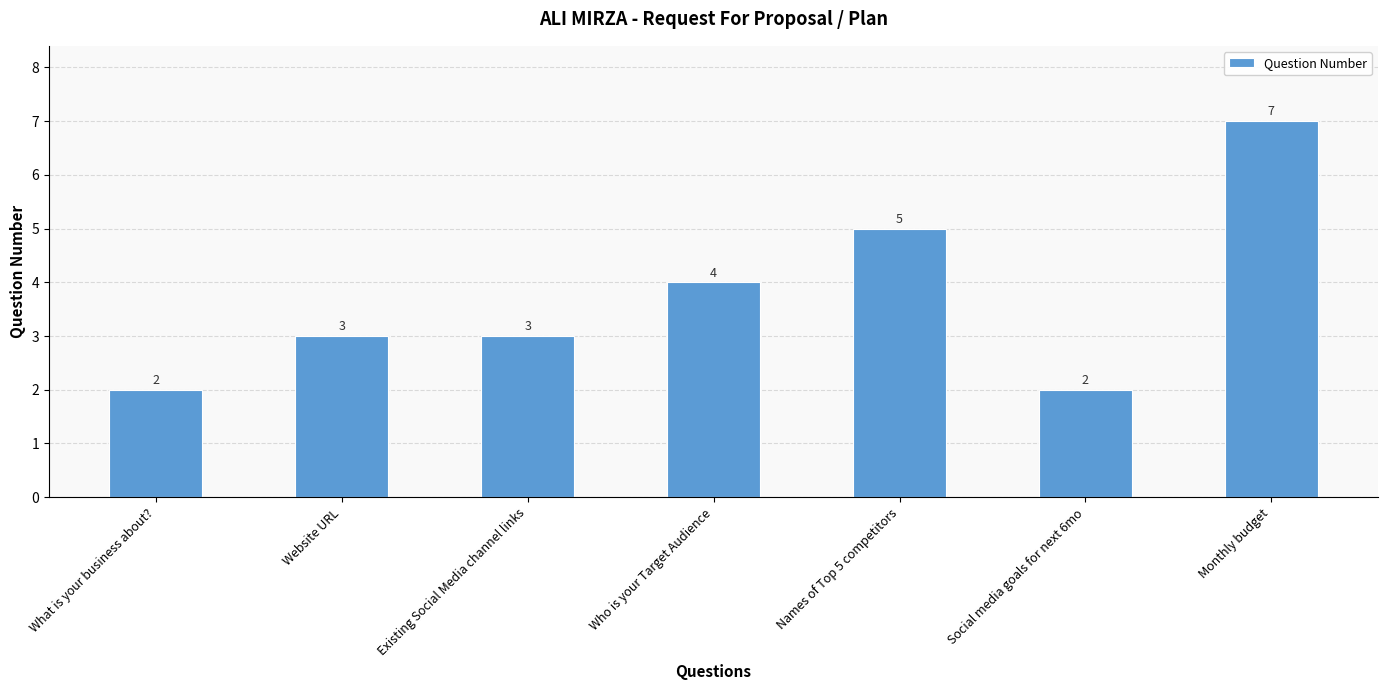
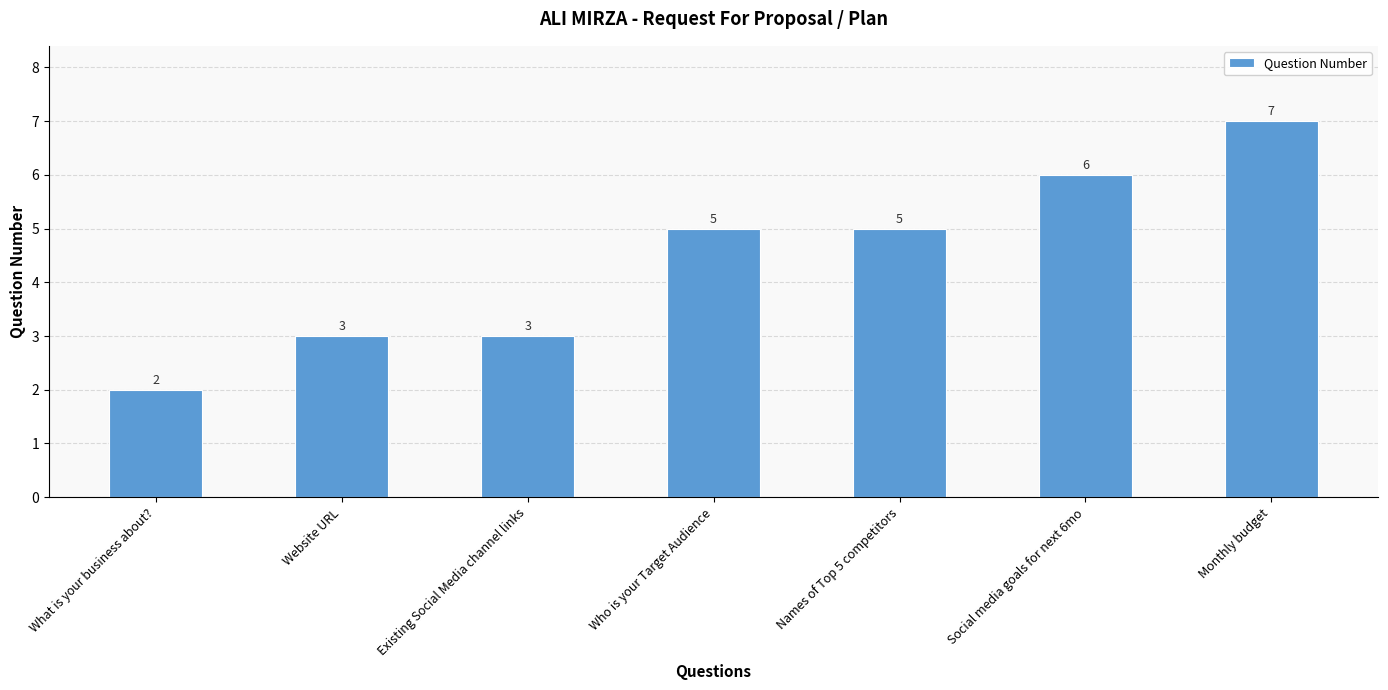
Who is your Target Audience: 4 -> 5
Social media goals for next 6mo: 2 -> 6
